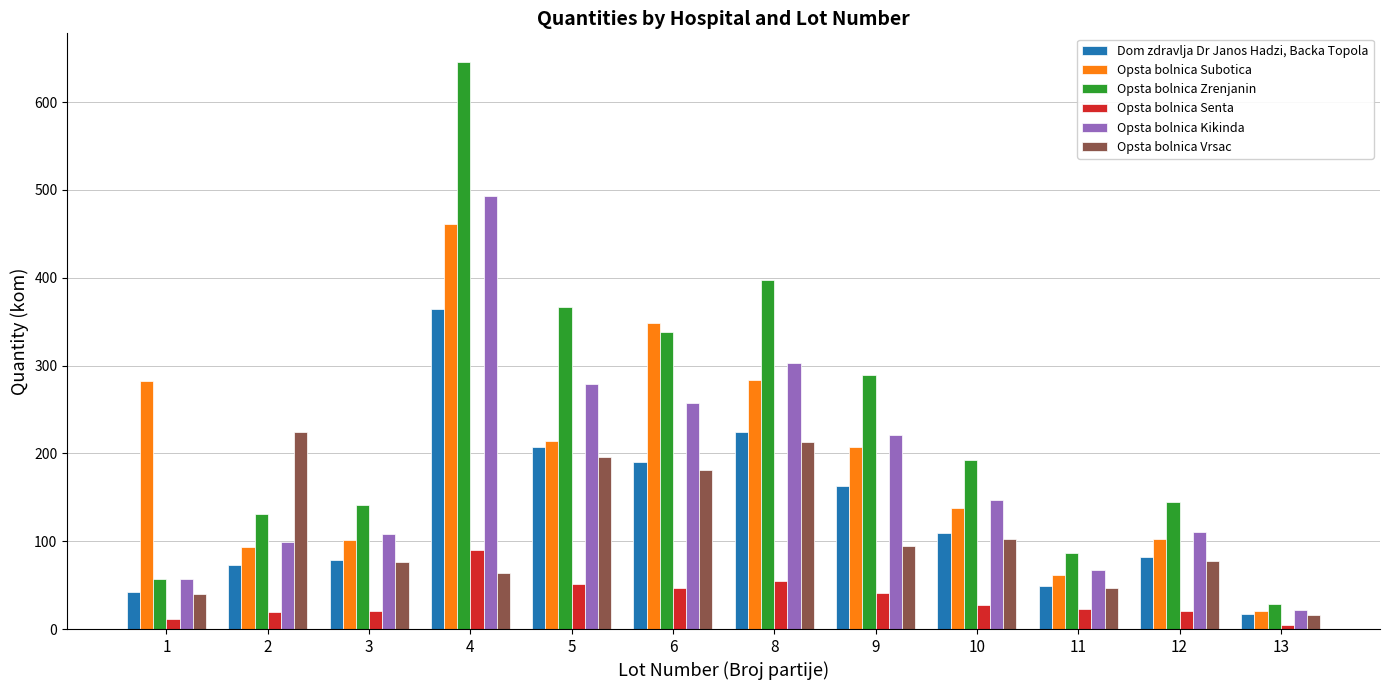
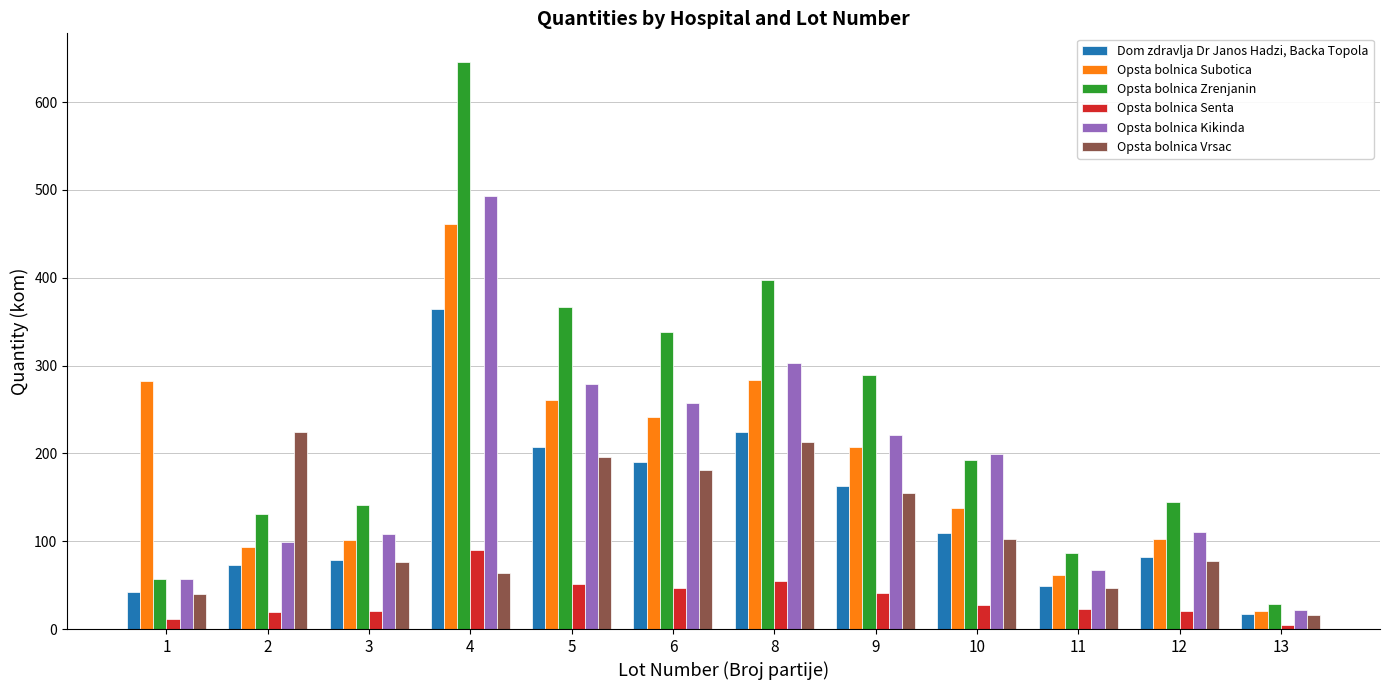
Opsta bolnica Subotica, 5: 210 -> 260
Opsta bolnica Subotica, 6: 350 -> 240
Opsta bolnica Vrsac, 9: 90 -> 160
Opsta bolnica Kikinda, 10: 150 -> 200
